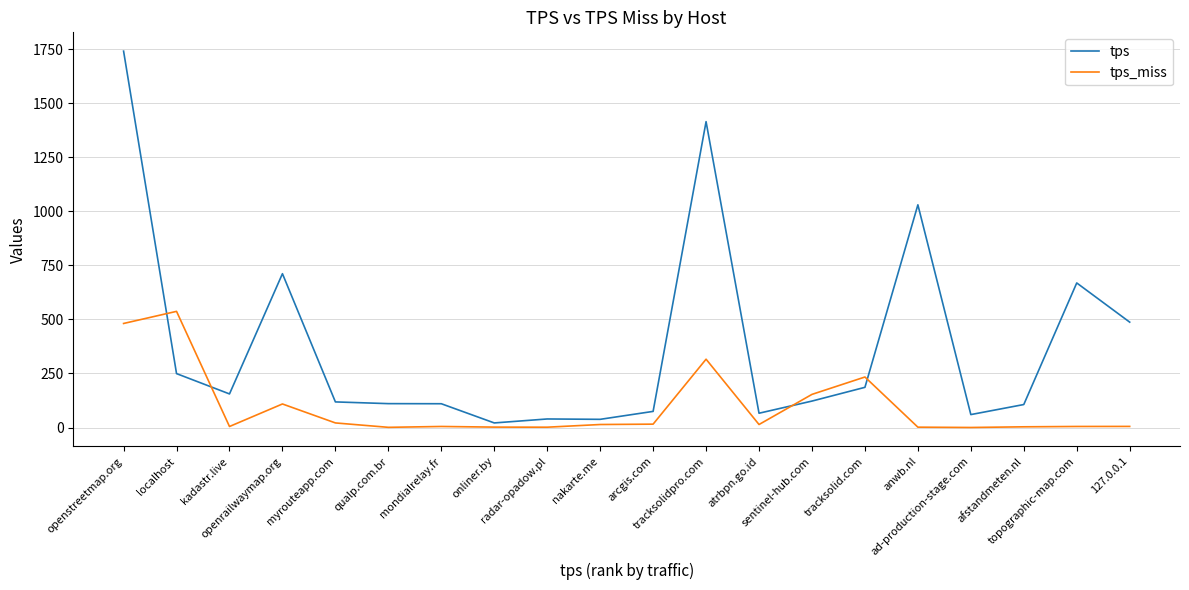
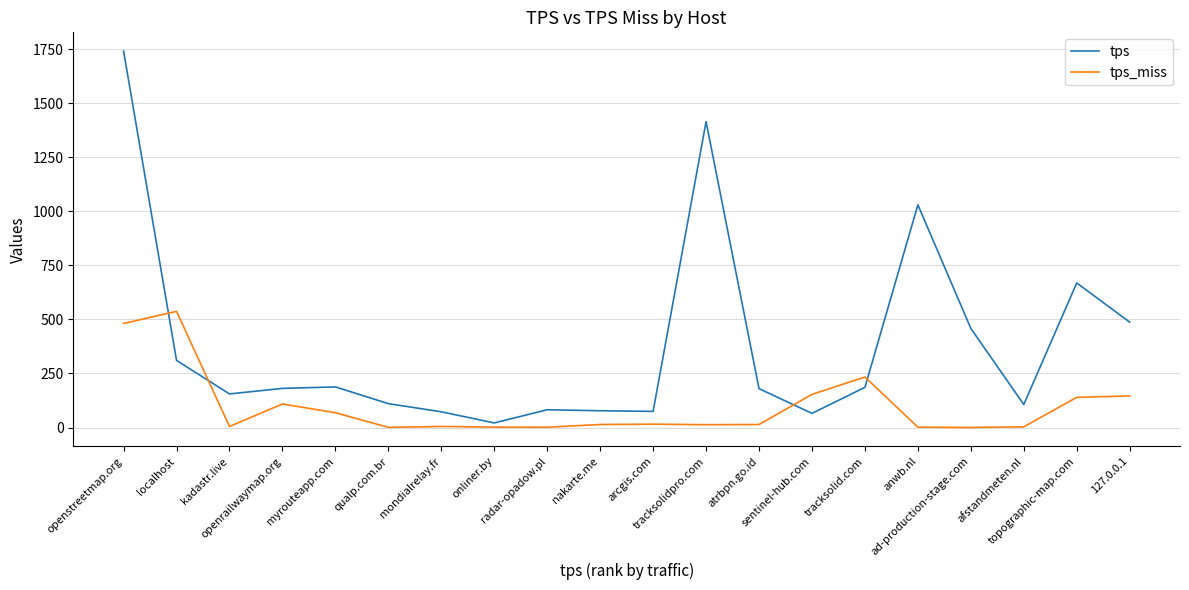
tps, localhost: 250 -> 310
tps, openrailwaymap.org: 710 -> 180
tps, myrouteapp.com: 120 -> 190
tps_miss, myrouteapp.com: 20 -> 70
tps, mondialrelay.fr: 110 -> 70
tps, radar-opadow.pl: 40 -> 80
tps, nakarte.me: 40 -> 80
tps_miss, tracksolidpro.com: 320 -> 10
tps, atrbpn.go.id: 70 -> 180
tps, sentinel-hub.com: 120 -> 70
tps, ad-production-stage.com: 60 -> 460
tps_miss, topographic-map.com: 0 -> 140
tps_miss, 127.0.0.1: 10 -> 150
